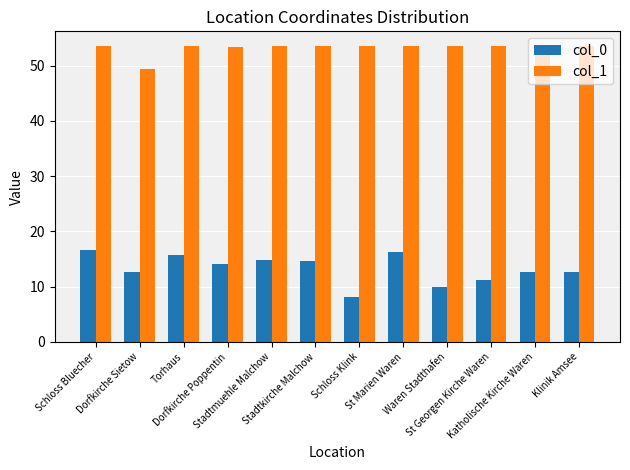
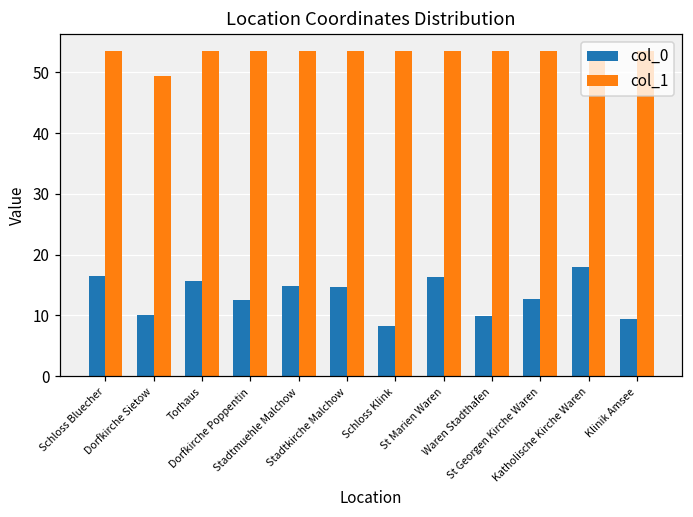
col_0, Dorfkirche Sietow: 13 -> 10
col_0, Dorfkirche Poppentin: 14 -> 13
col_0, St Georgen Kirche Waren: 11 -> 13
col_0, Katholische Kirche Waren: 13 -> 18
col_0, Klinik Amsee: 13 -> 9
